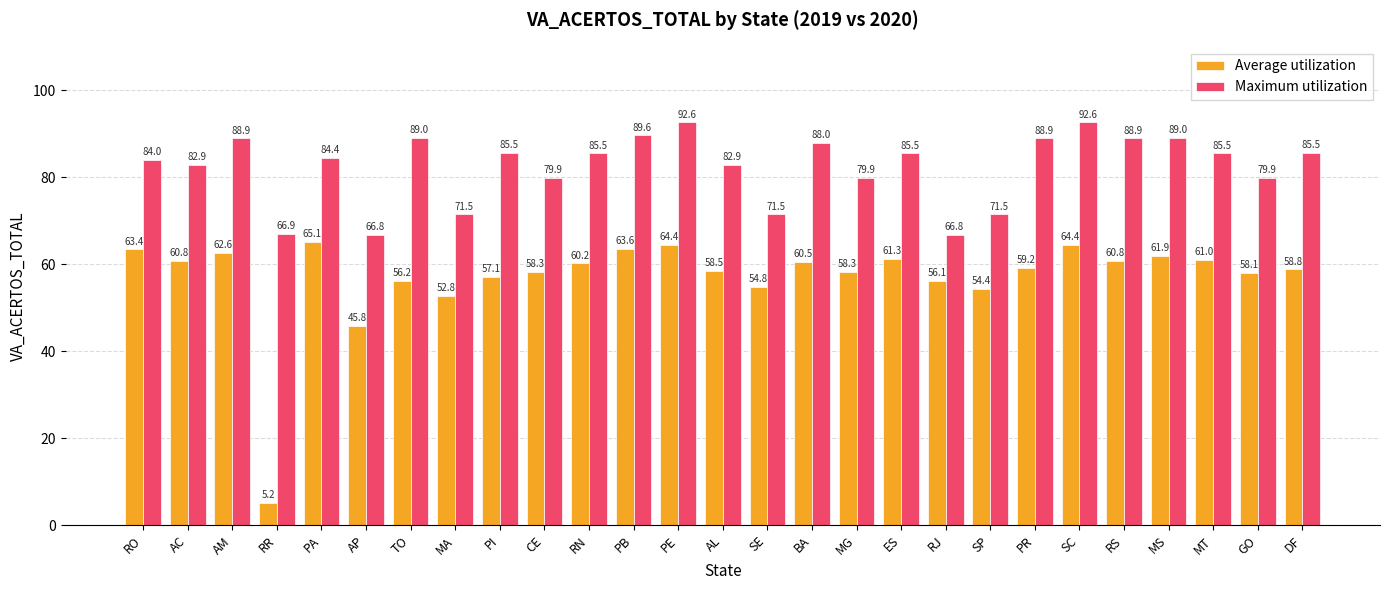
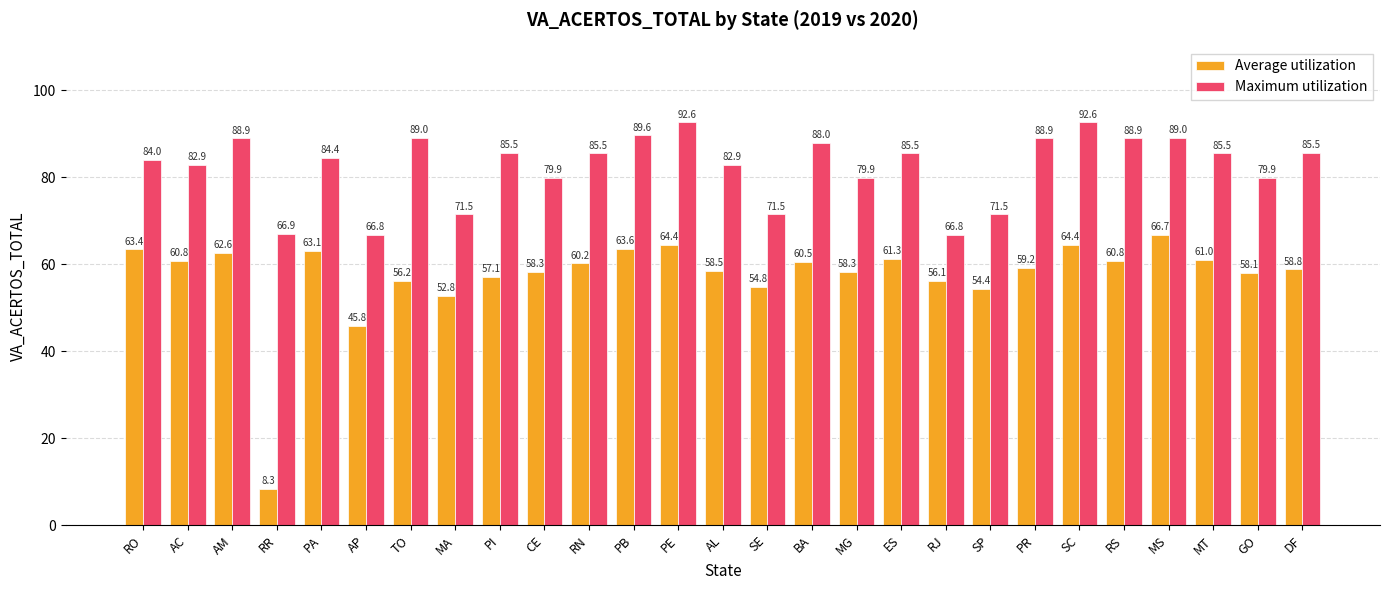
Average utilization, RR: 5.2 -> 8.3
Average utilization, PA: 65.1 -> 63.1
Average utilization, MS: 61.9 -> 66.7
